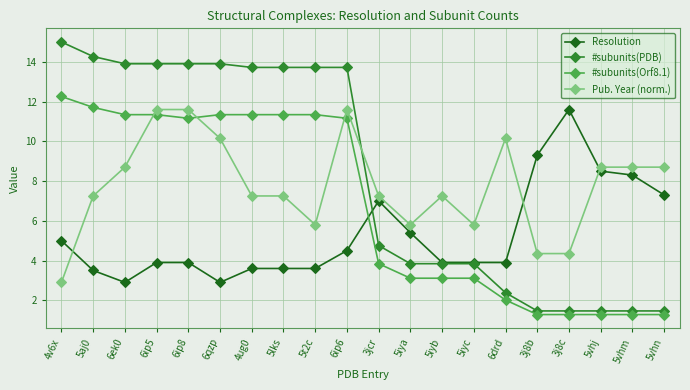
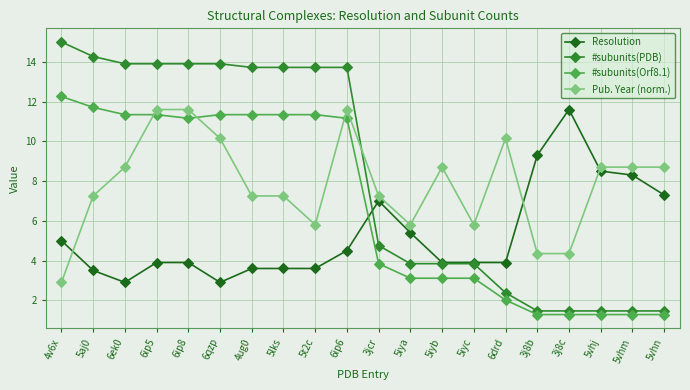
Pub. Year (norm.), 5iyb: 7.3 -> 8.7
